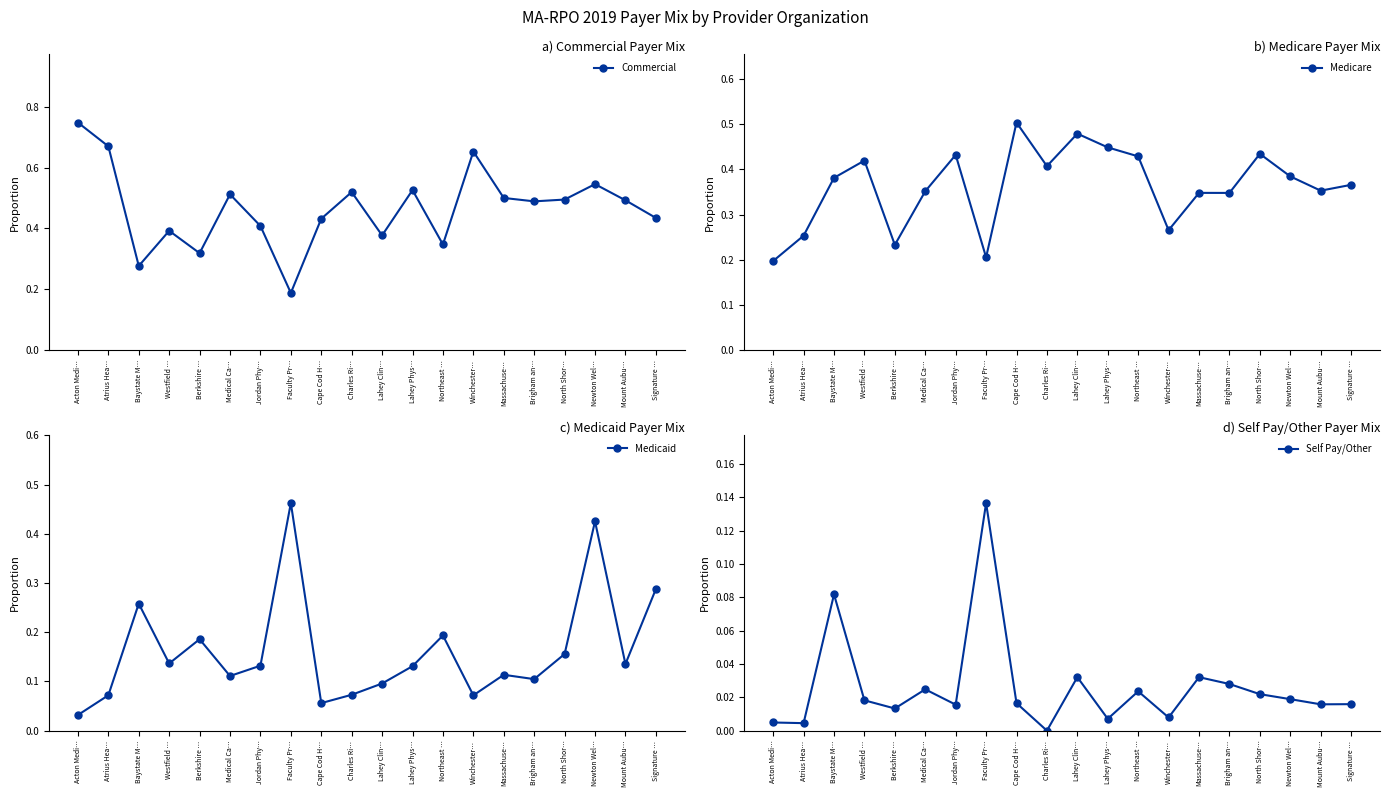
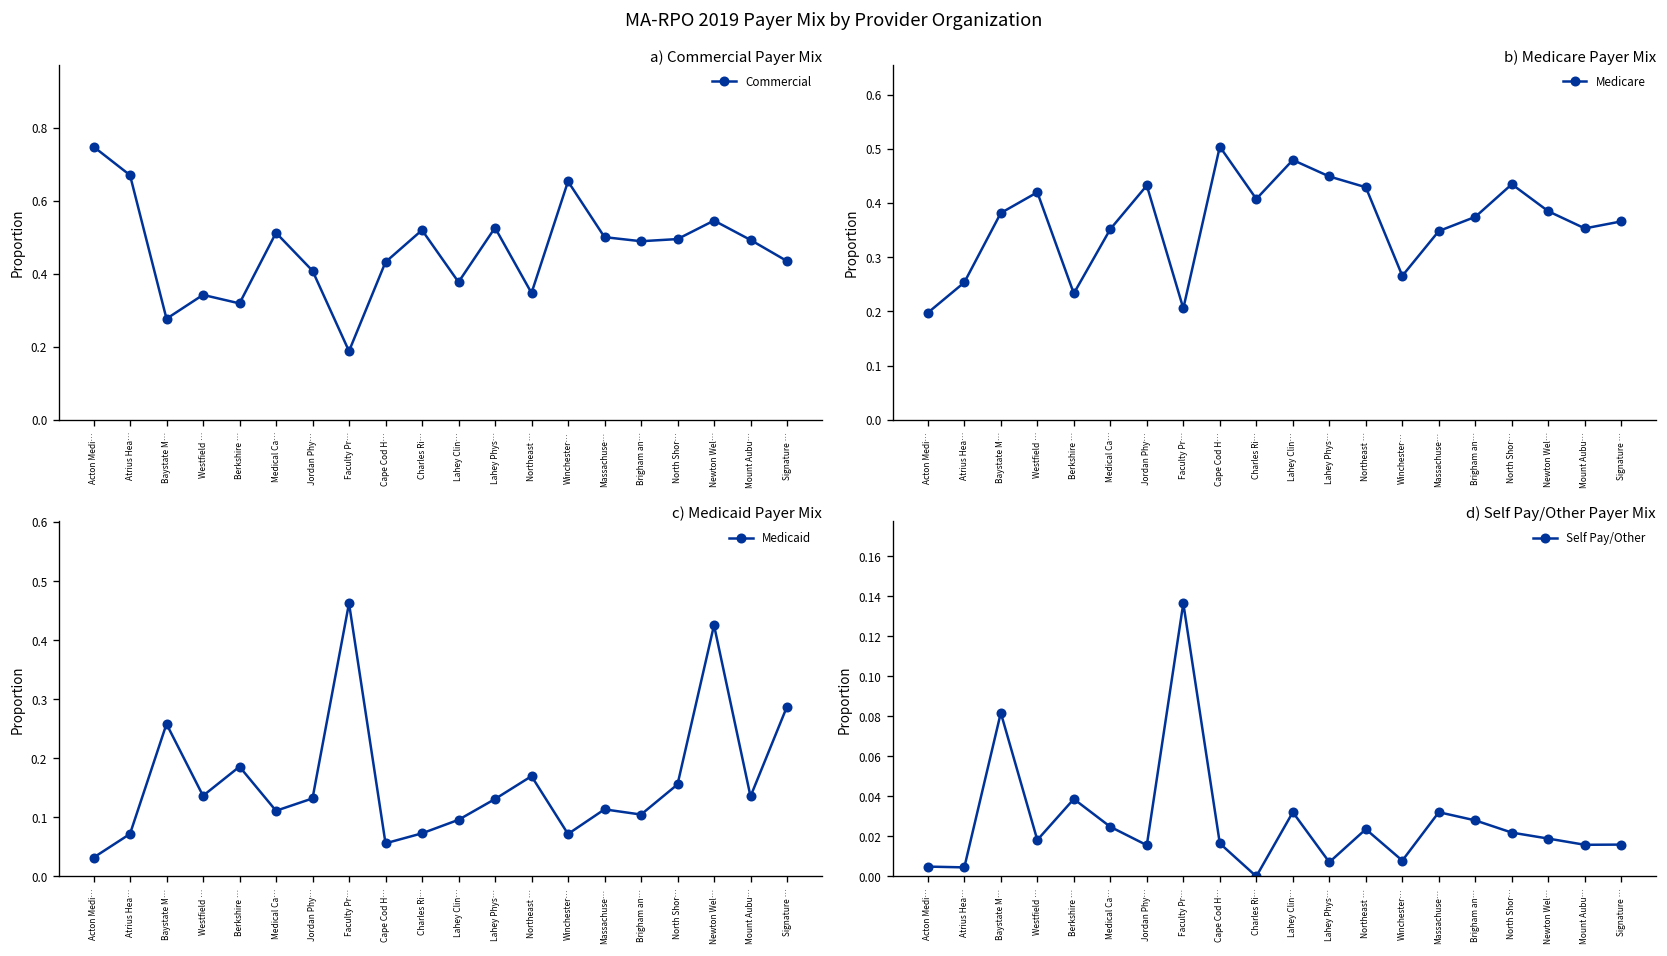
a) Commercial Payer Mix, Westfield …: 0.39 -> 0.34
b) Medicare Payer Mix, Brigham an…: 0.35 -> 0.37
c) Medicaid Payer Mix, Northeast …: 0.19 -> 0.17
d) Self Pay/Other Payer Mix, Berkshire …: 0.013 -> 0.039
